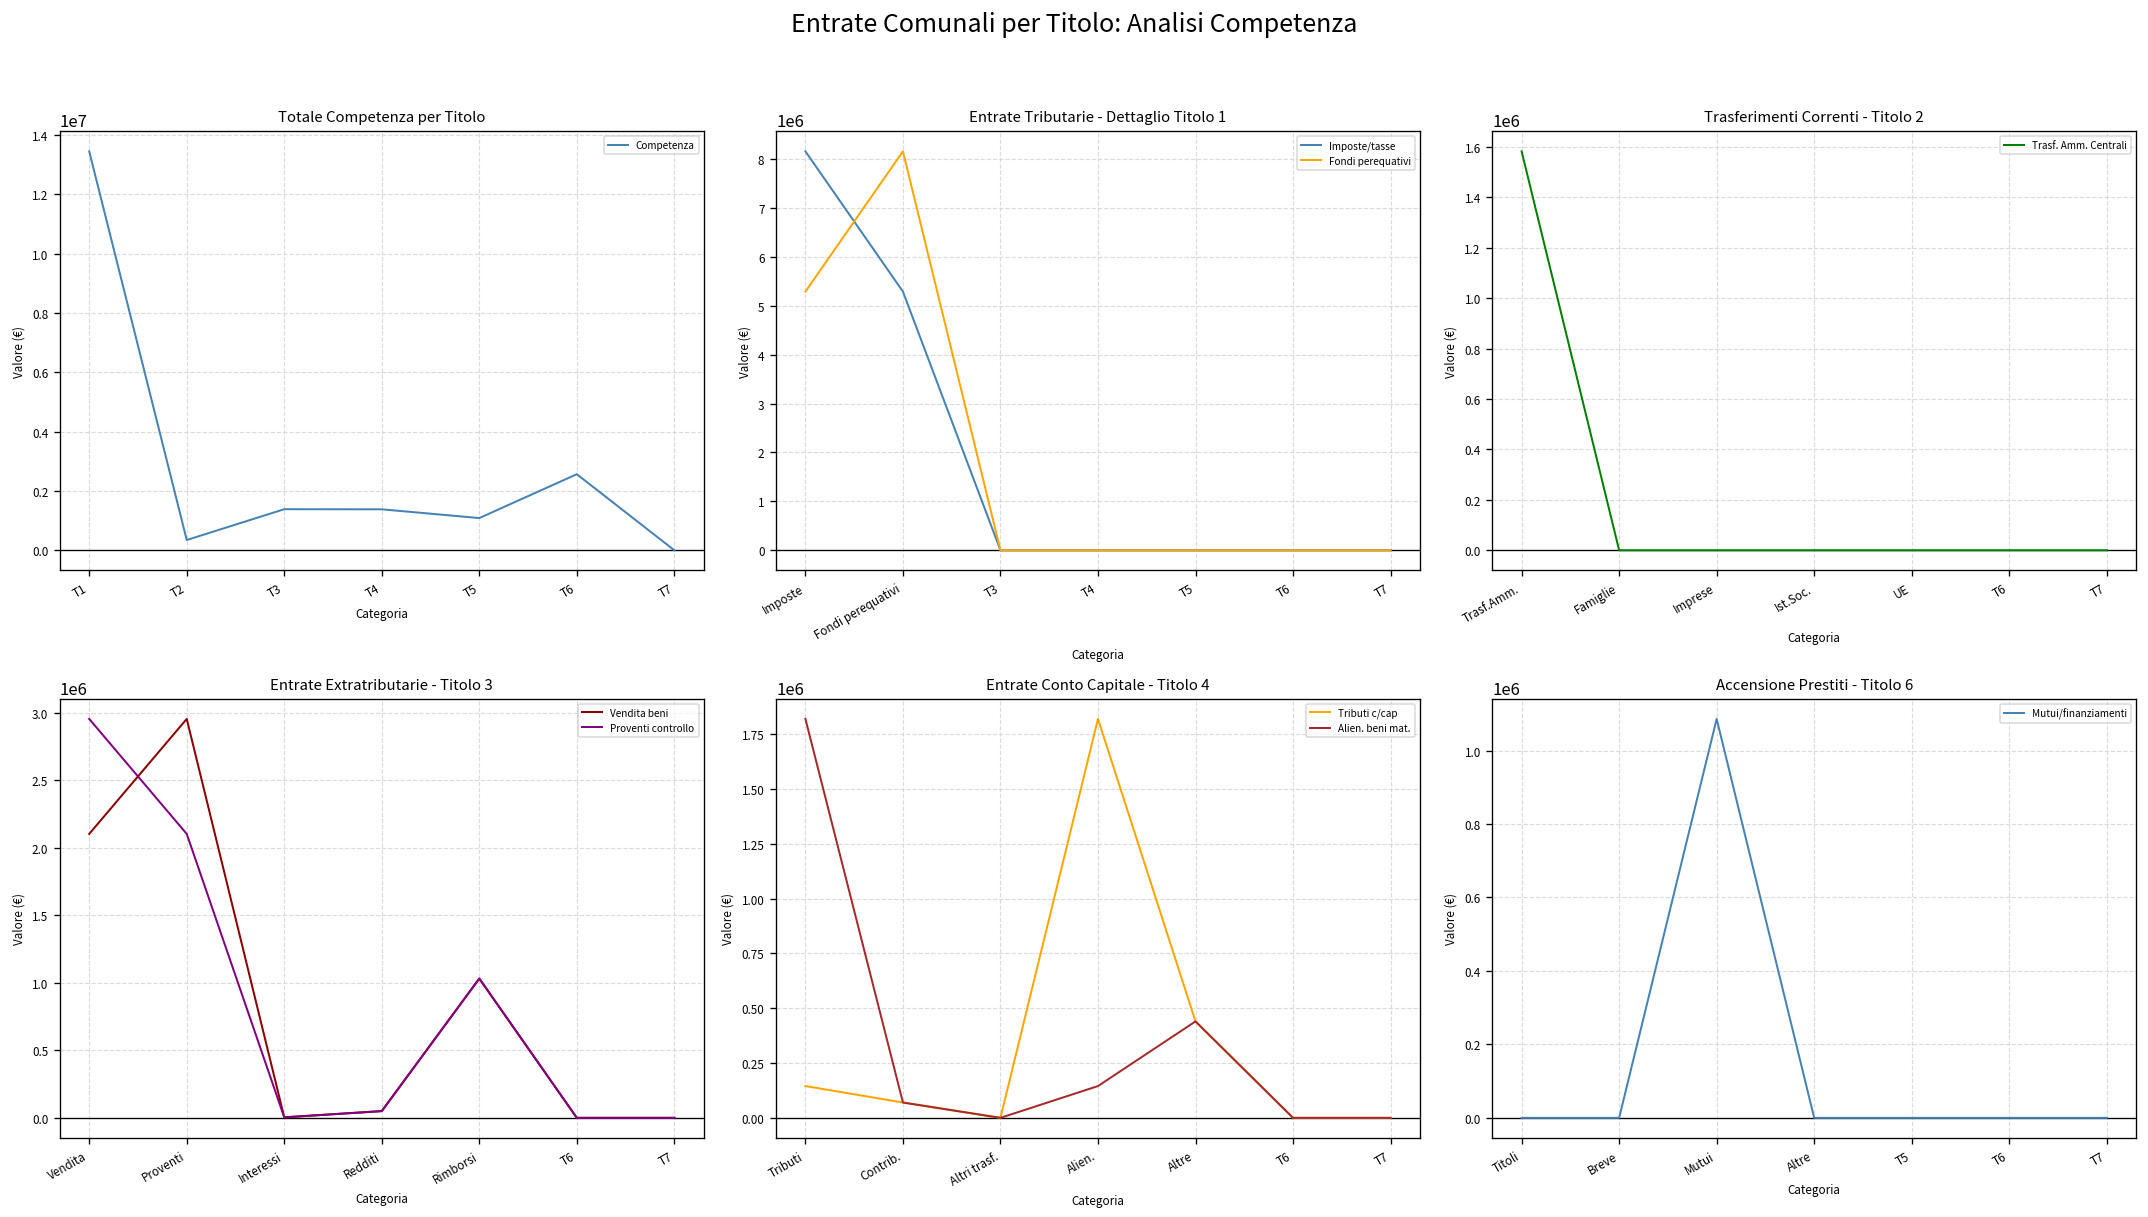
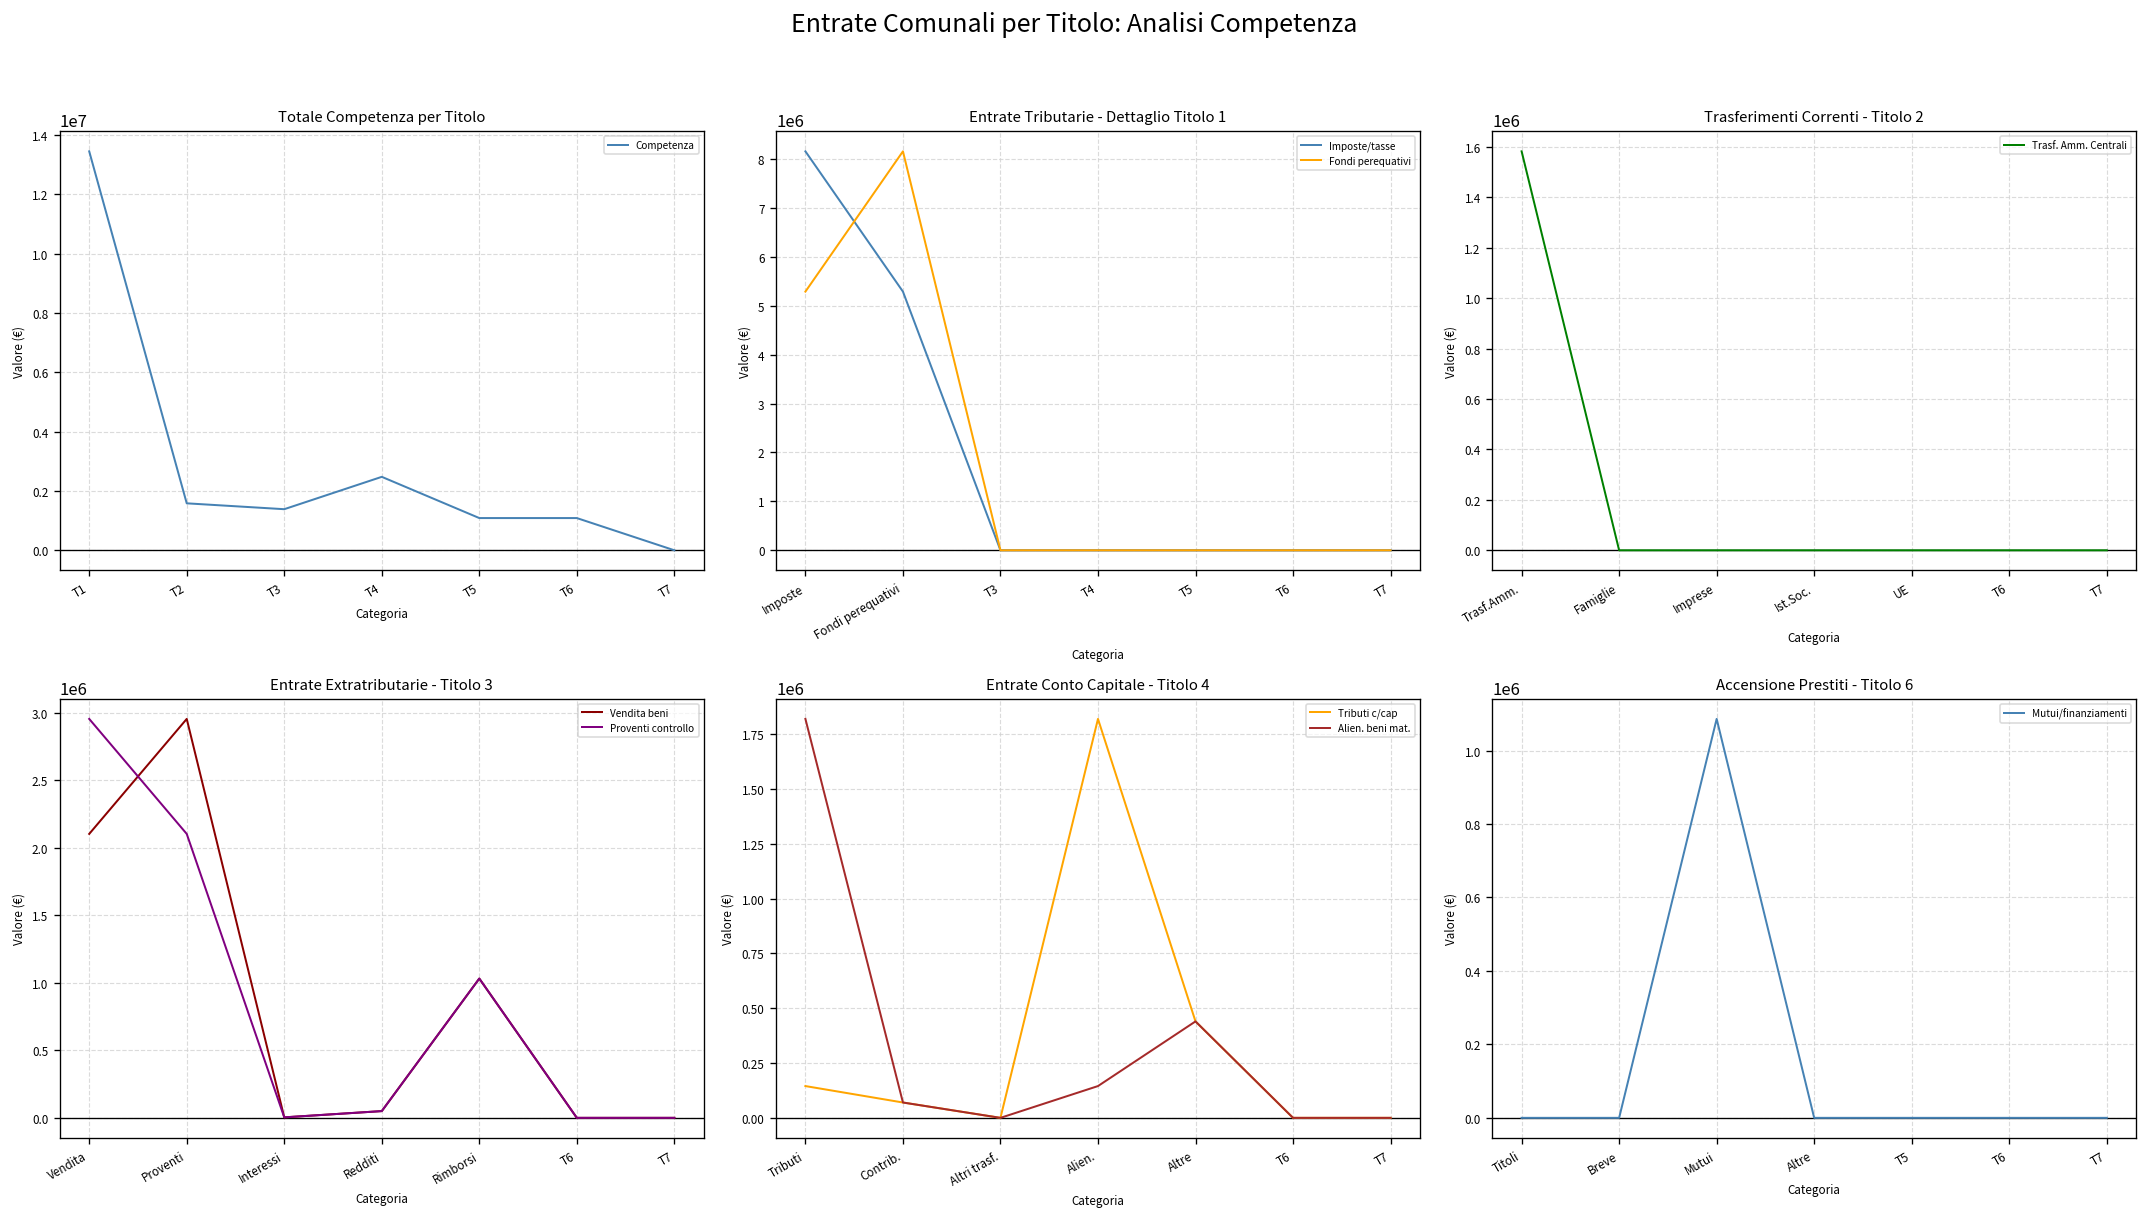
Totale Competenza per Titolo, T2: 300000 -> 1600000
Totale Competenza per Titolo, T4: 1400000 -> 2500000
Totale Competenza per Titolo, T6: 2600000 -> 1100000
